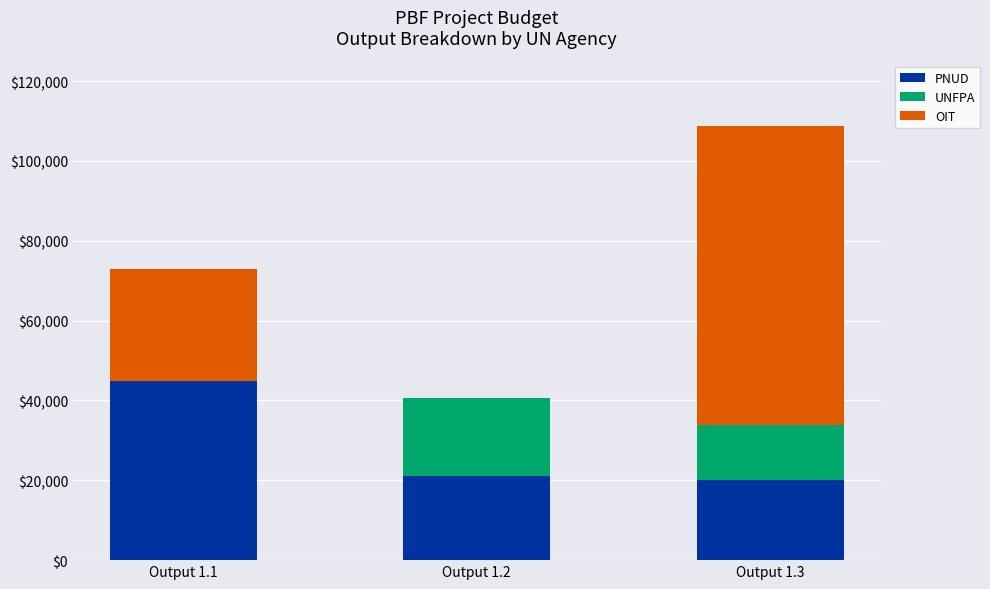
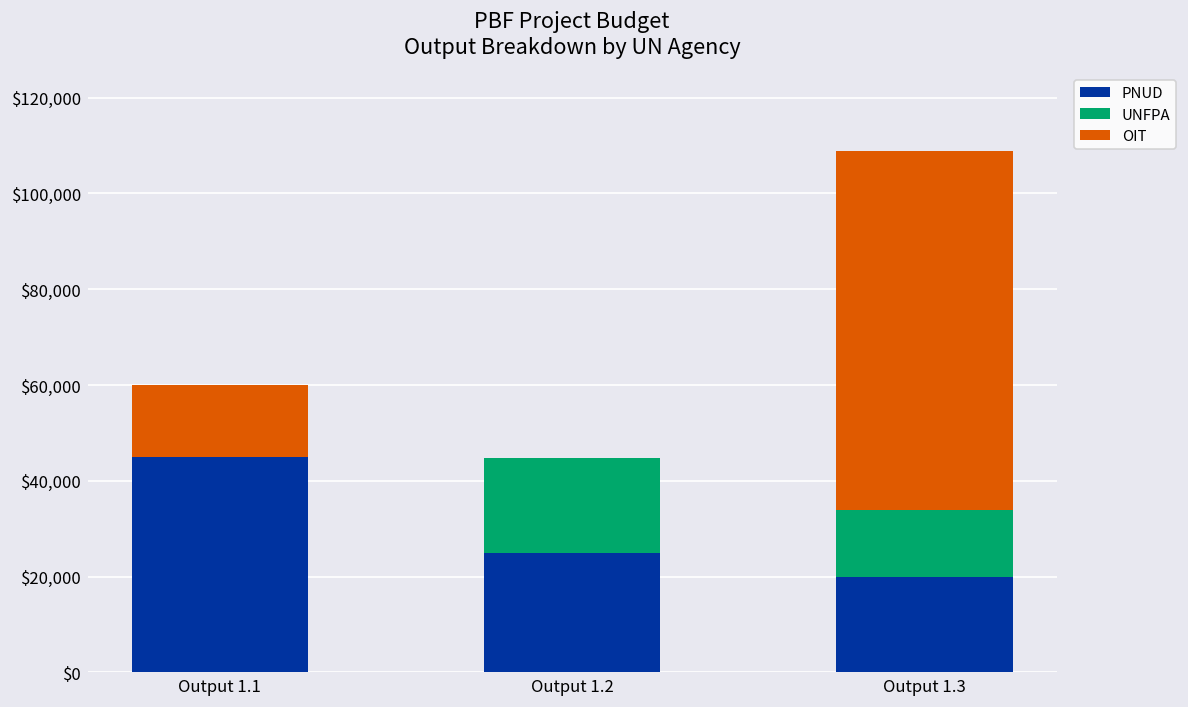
OIT, Output 1.1: $28,000 -> $15,000
PNUD, Output 1.2: $21,000 -> $25,000
